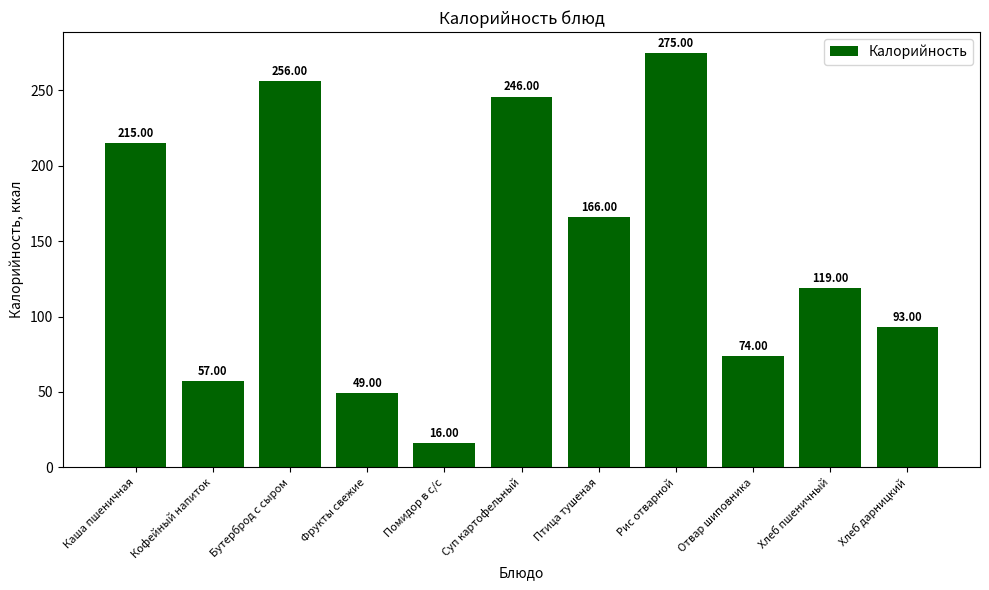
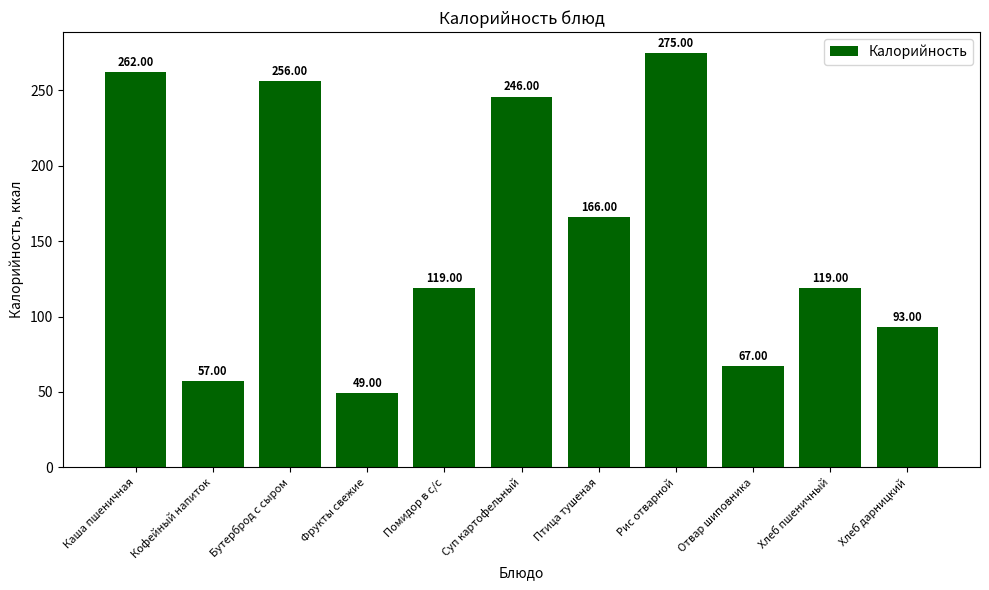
Каша пшеничная: 215.00 -> 262.00
Помидор в с/с: 16.00 -> 119.00
Отвар шиповника: 74.00 -> 67.00
